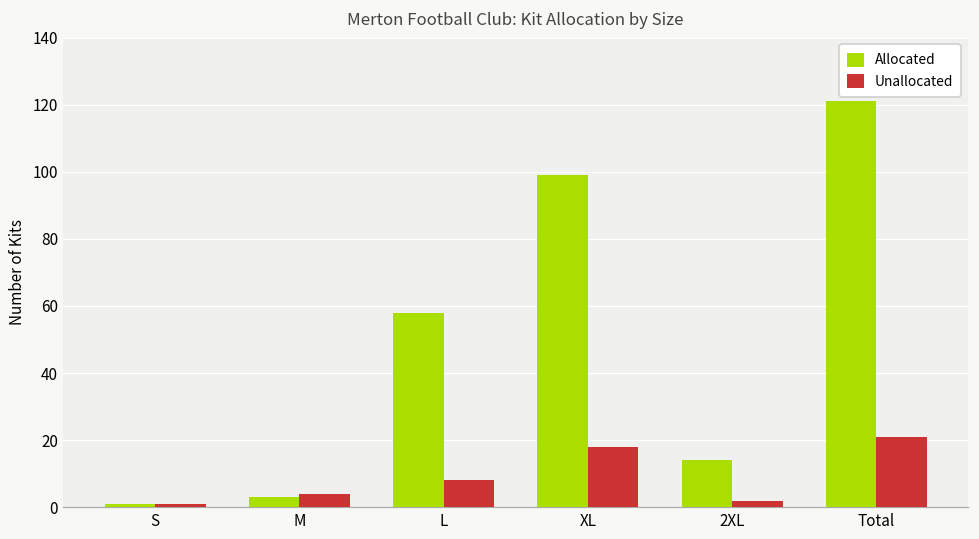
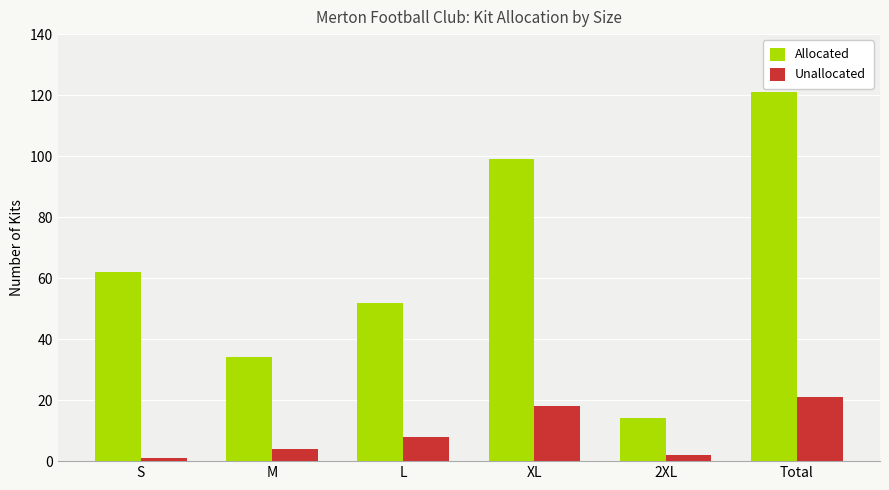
Allocated, S: 1 -> 62
Allocated, M: 3 -> 34
Allocated, L: 58 -> 52
